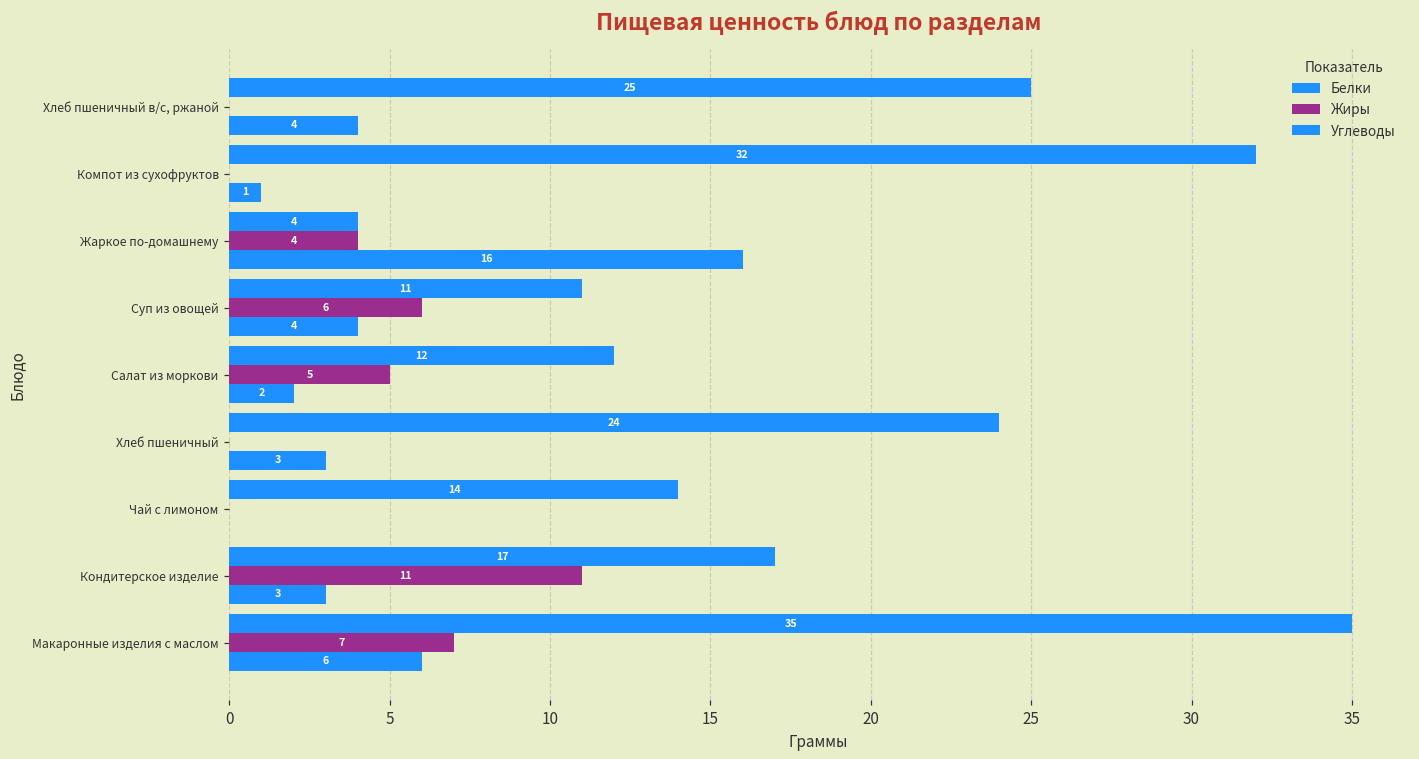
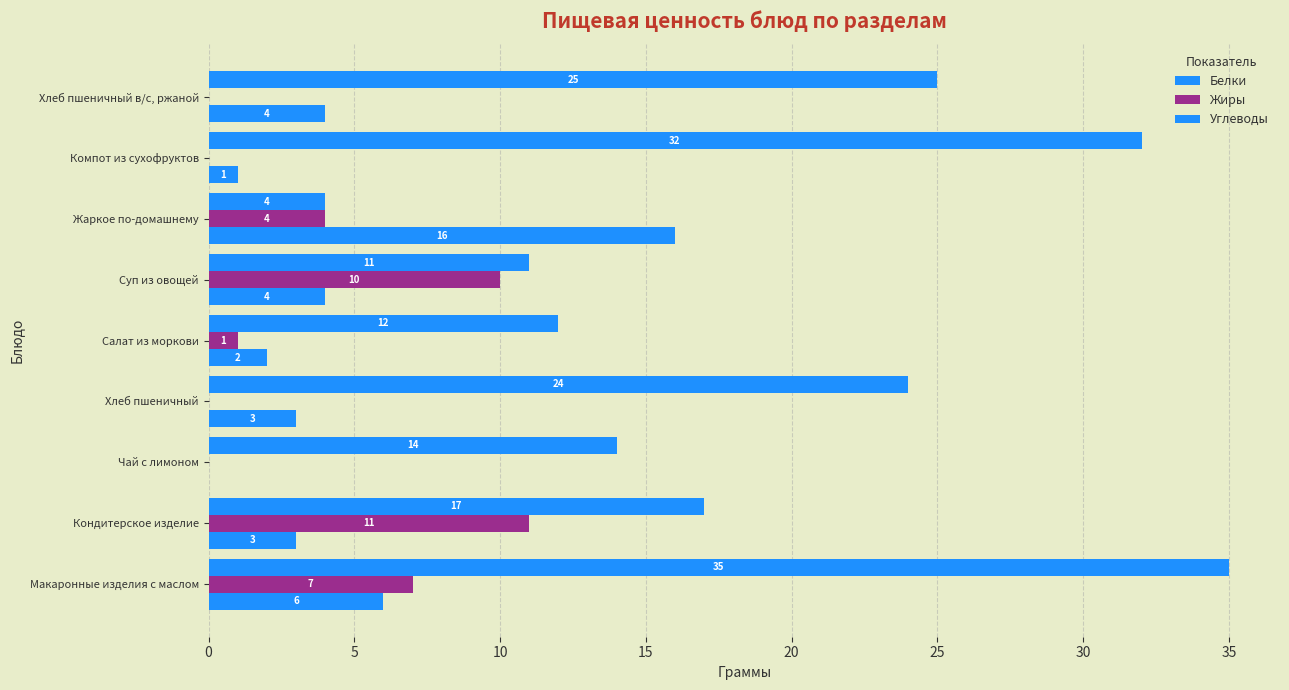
Жиры, Суп из овощей: 6 -> 10
Жиры, Салат из моркови: 5 -> 1
